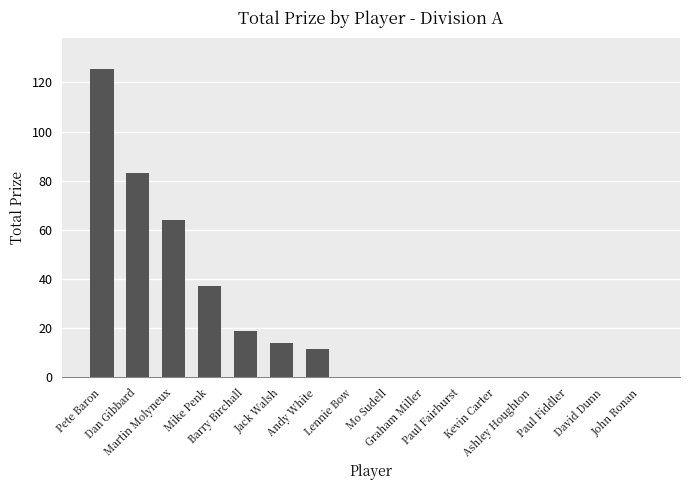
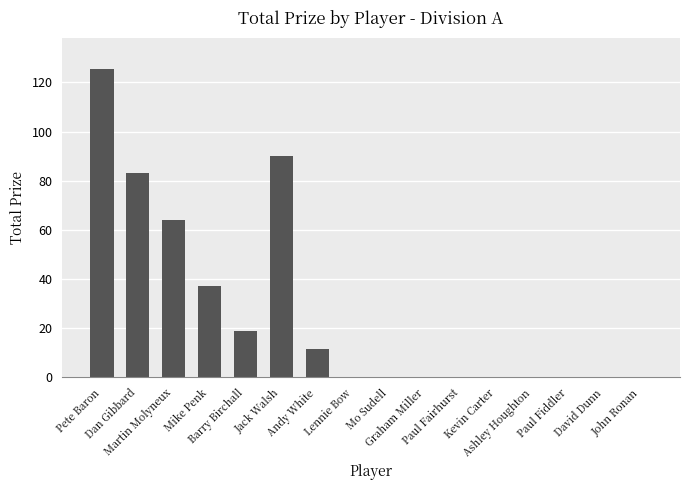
Jack Walsh: 14 -> 90
